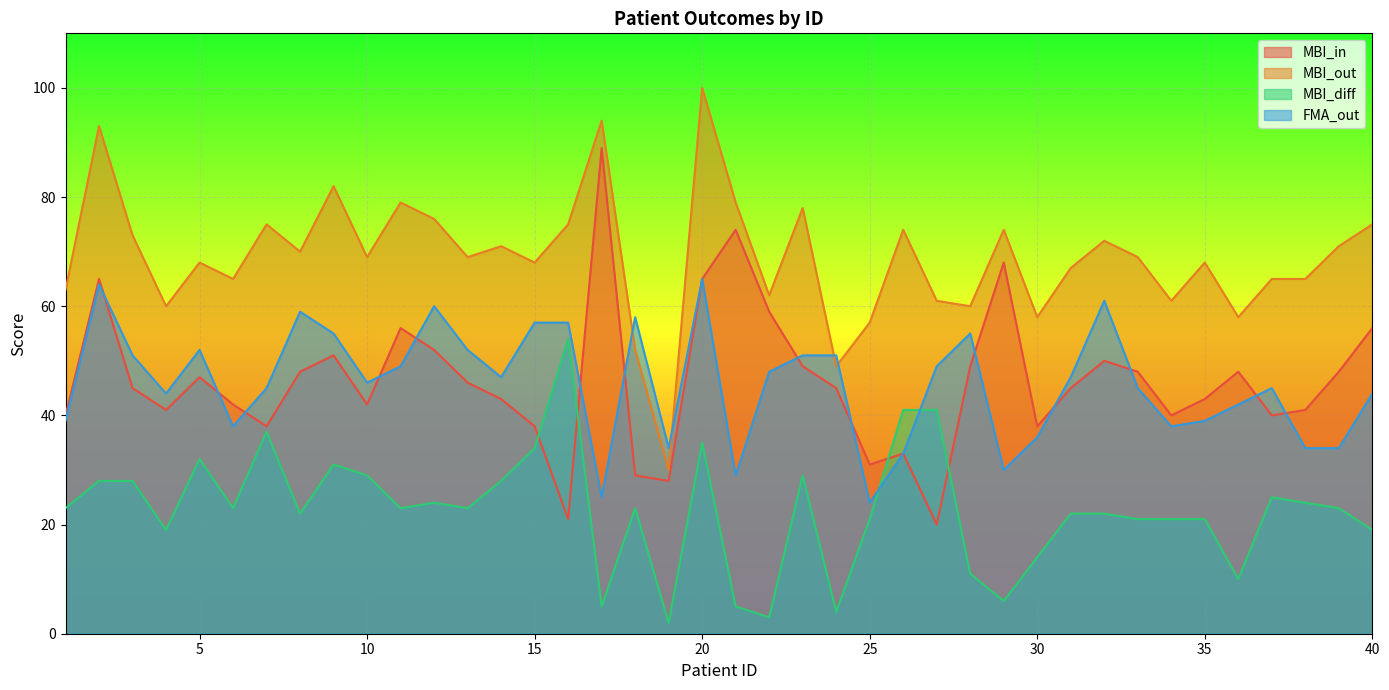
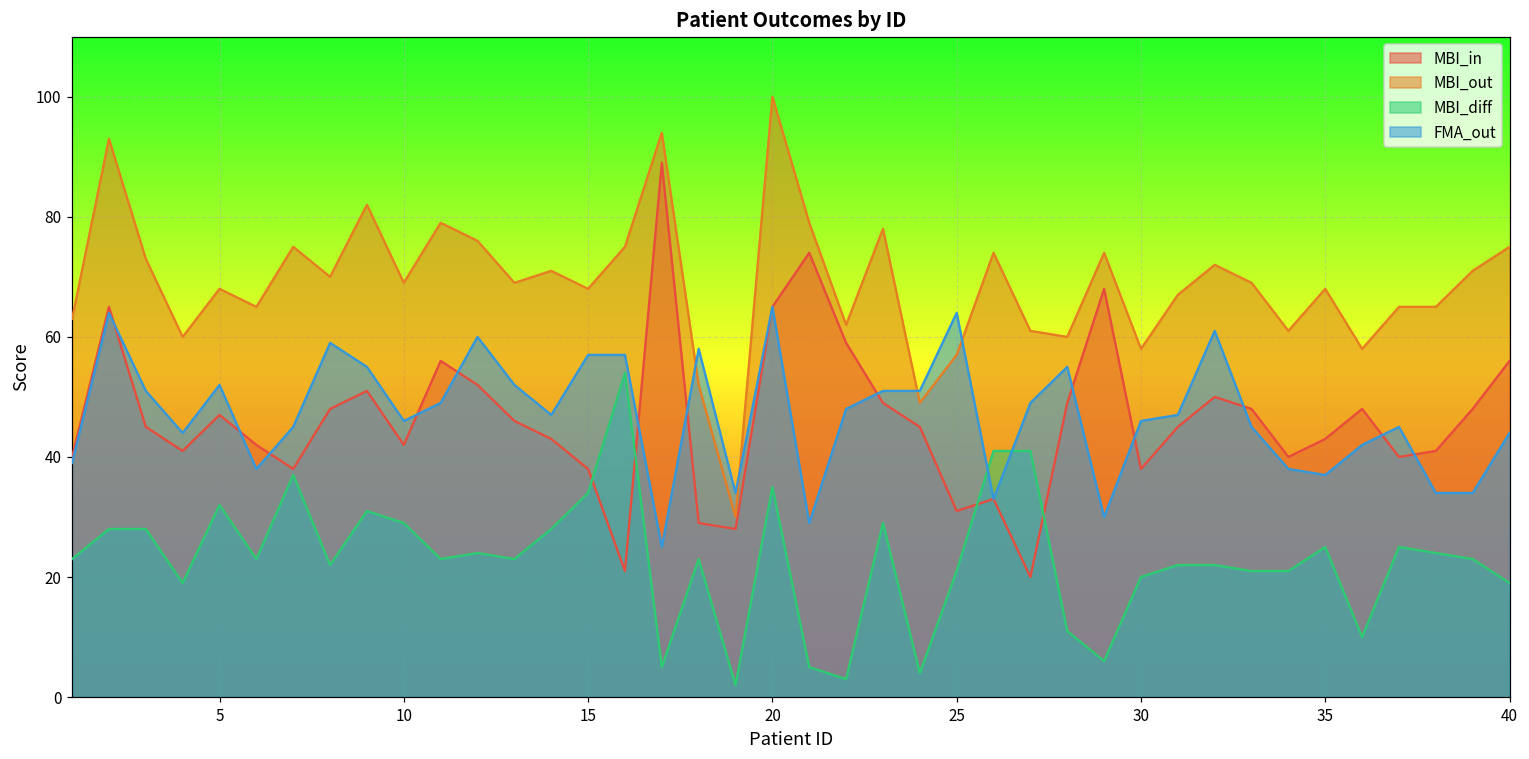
FMA_out, 25: 24 -> 64
MBI_diff, 30: 14 -> 20
FMA_out, 30: 36 -> 46
MBI_diff, 35: 21 -> 25
FMA_out, 35: 39 -> 37
